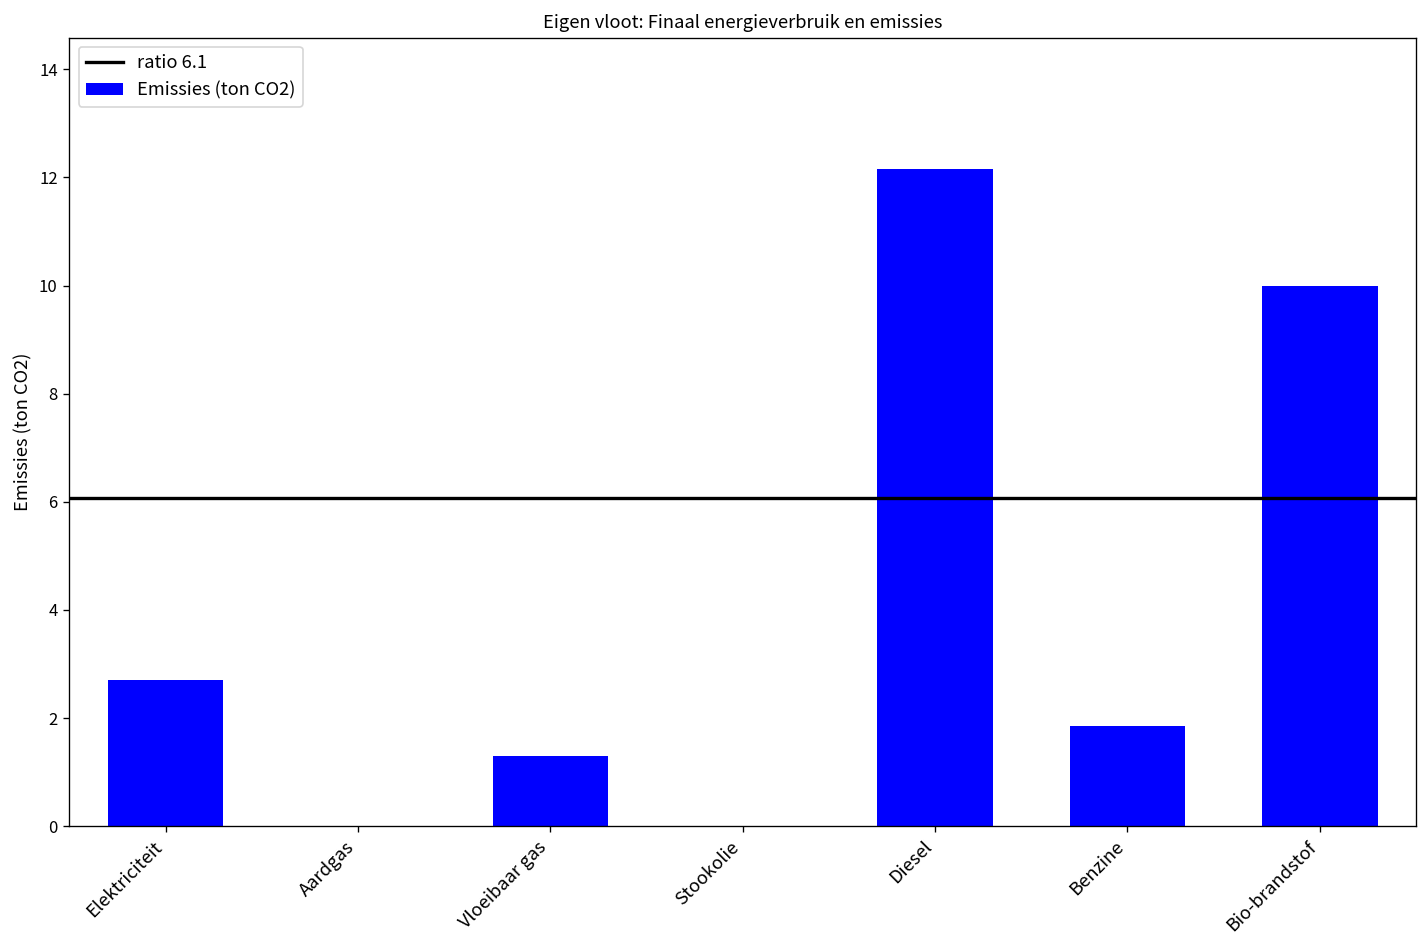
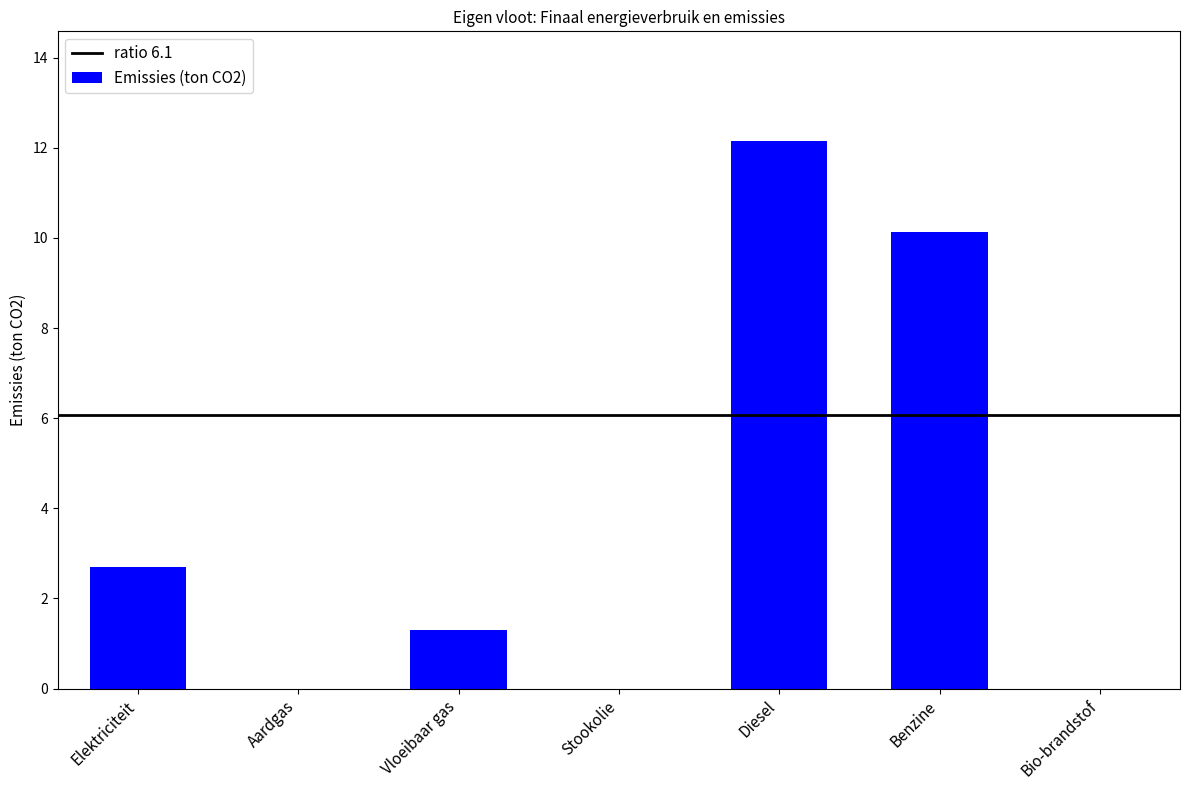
Benzine: 1.9 -> 10.1
Bio-brandstof: 10 -> 0
